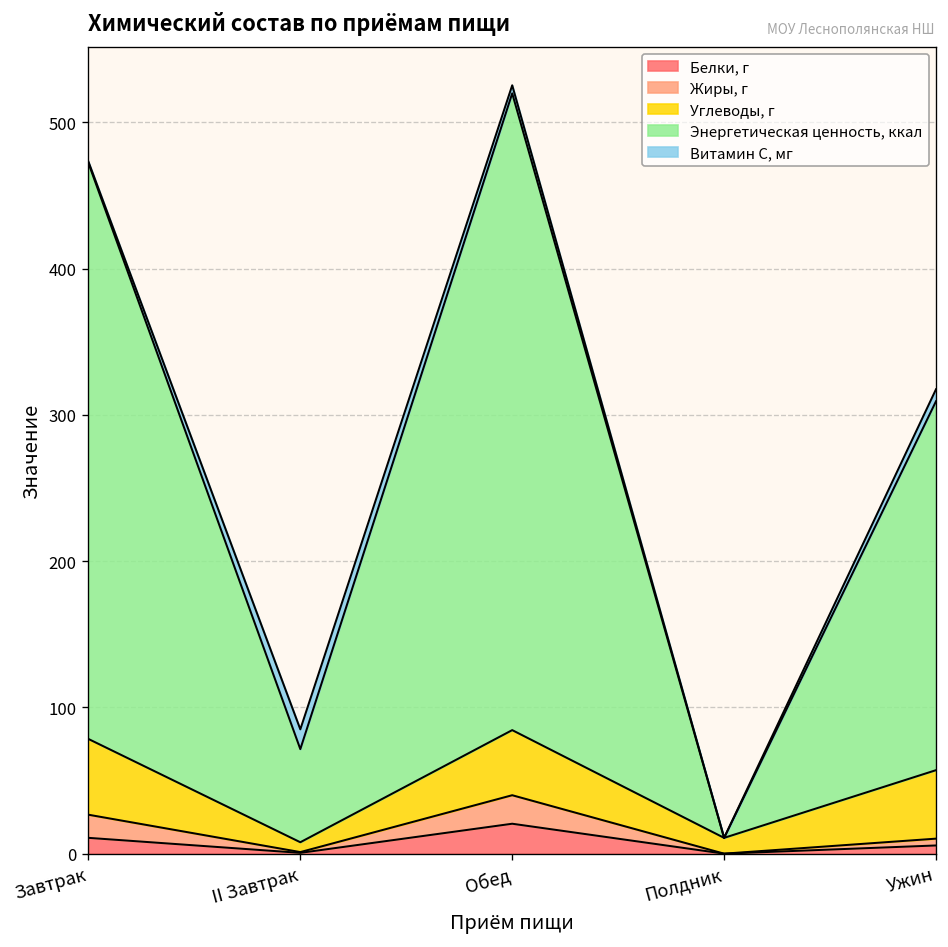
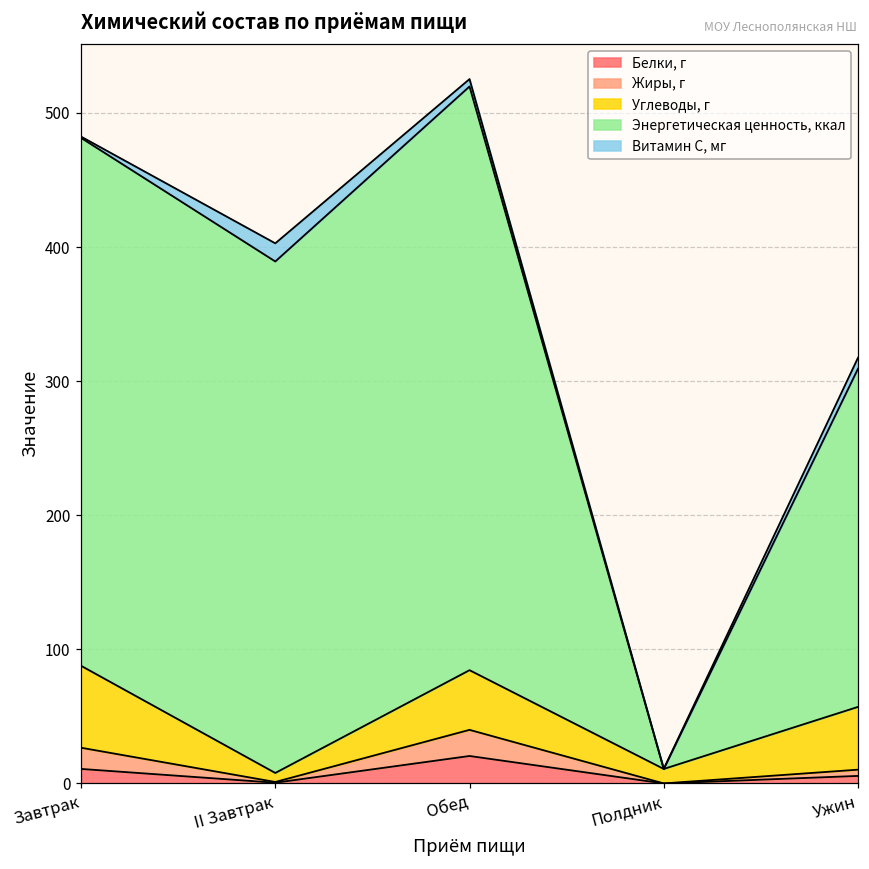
Углеводы, г, Завтрак: 52 -> 61
Энергетическая ценность, ккал, II Завтрак: 64 -> 381
